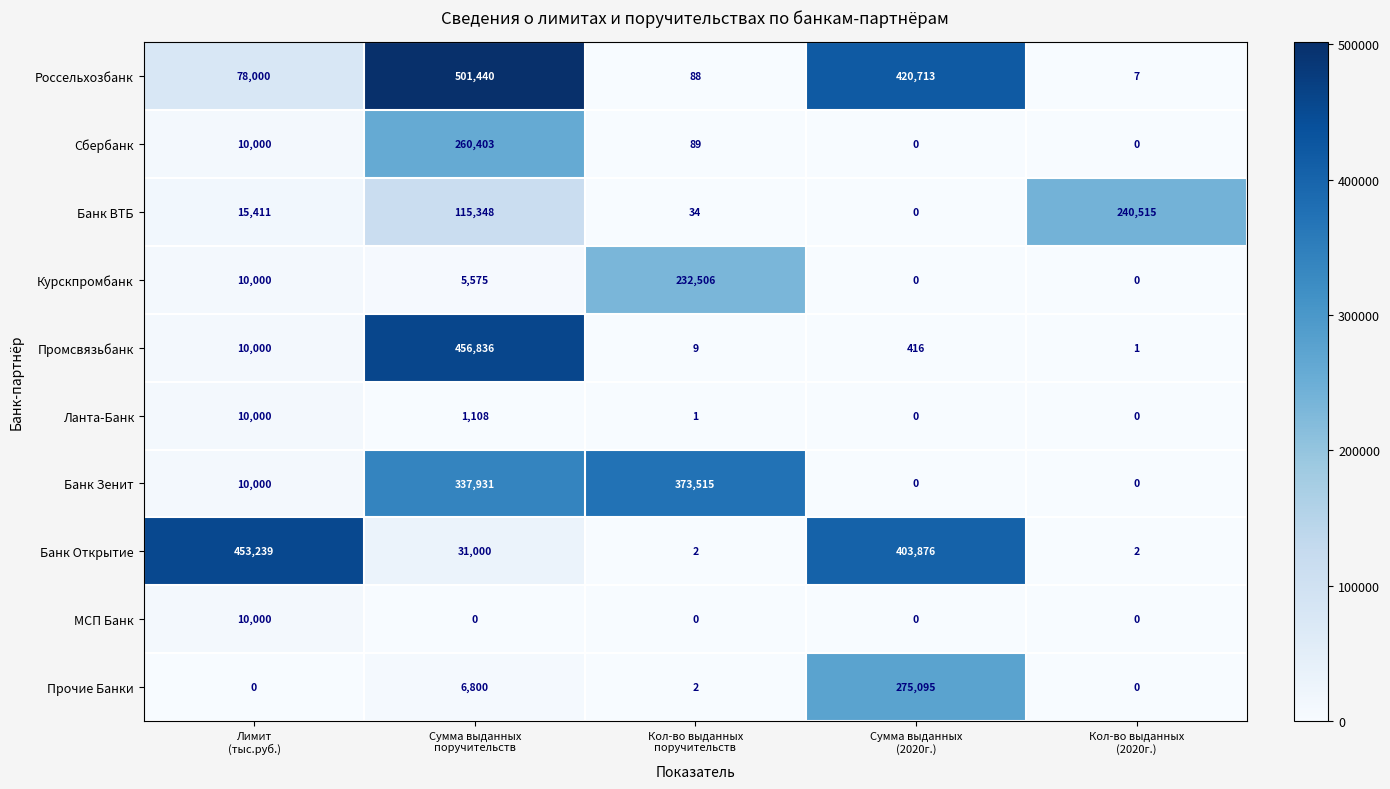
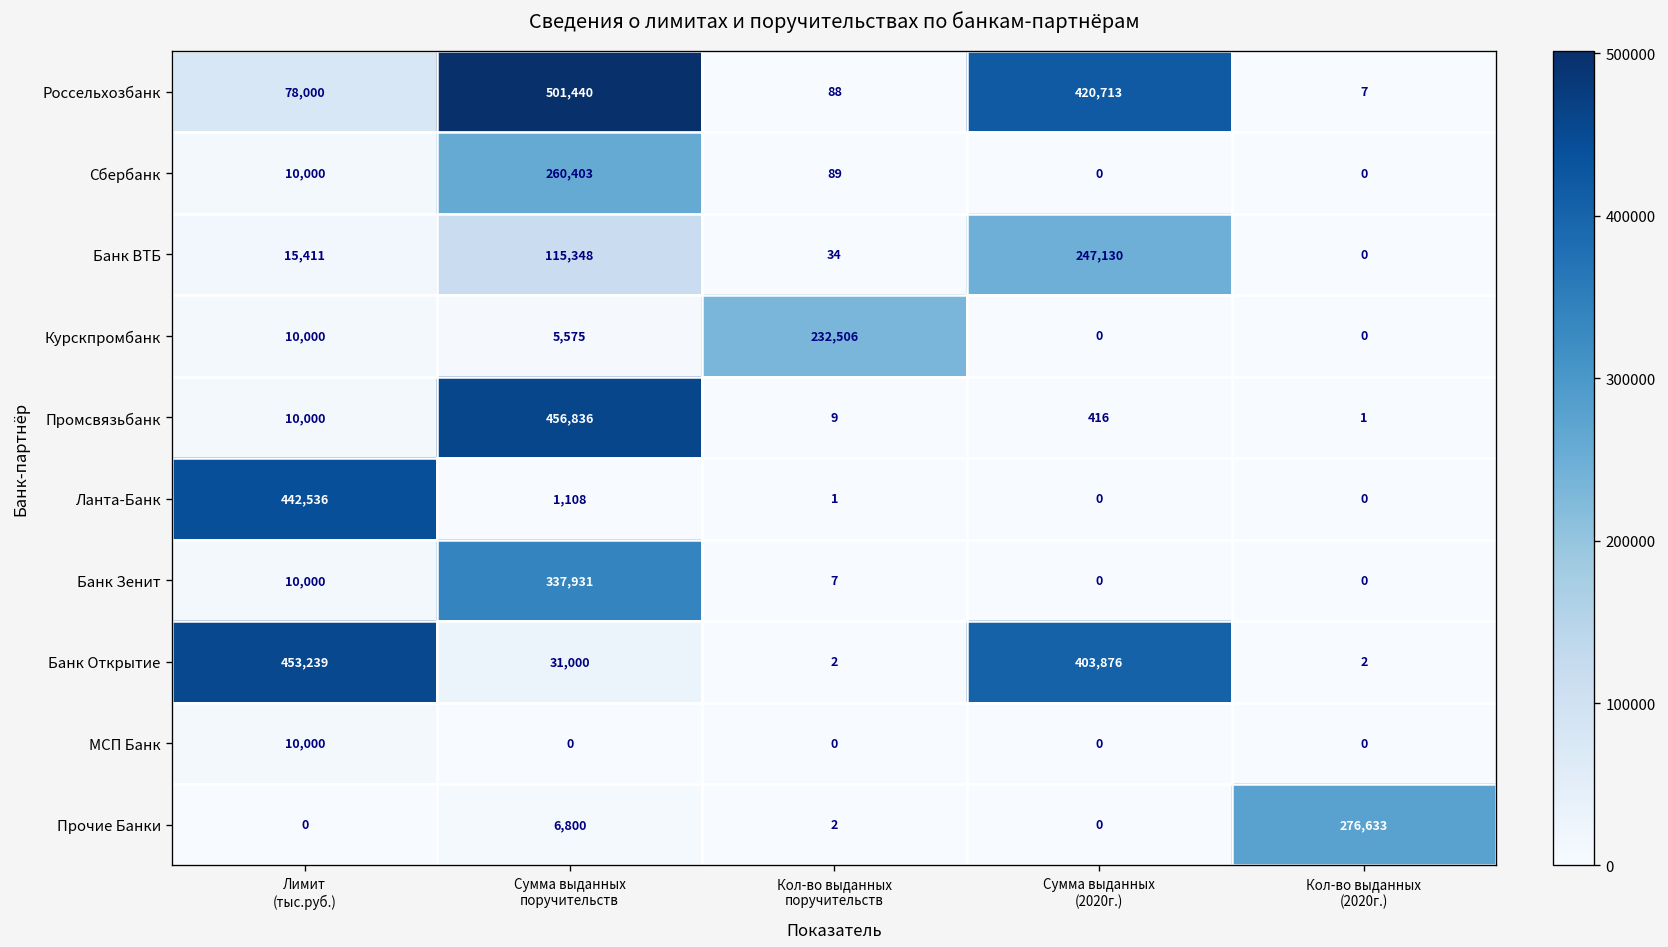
Банк ВТБ, Сумма выданных (2020г.): 0 -> 247,130
Банк ВТБ, Кол-во выданных (2020г.): 240,515 -> 0
Ланта-Банк, Лимит (тыс.руб.): 10,000 -> 442,536
Банк Зенит, Кол-во выданных поручительств: 373,515 -> 7
Прочие Банки, Сумма выданных (2020г.): 275,095 -> 0
Прочие Банки, Кол-во выданных (2020г.): 0 -> 276,633
